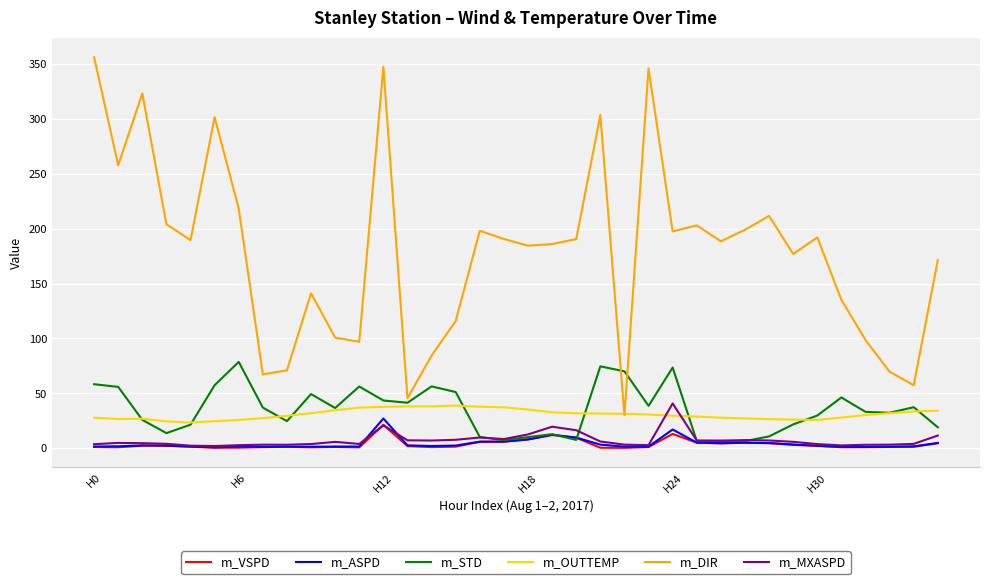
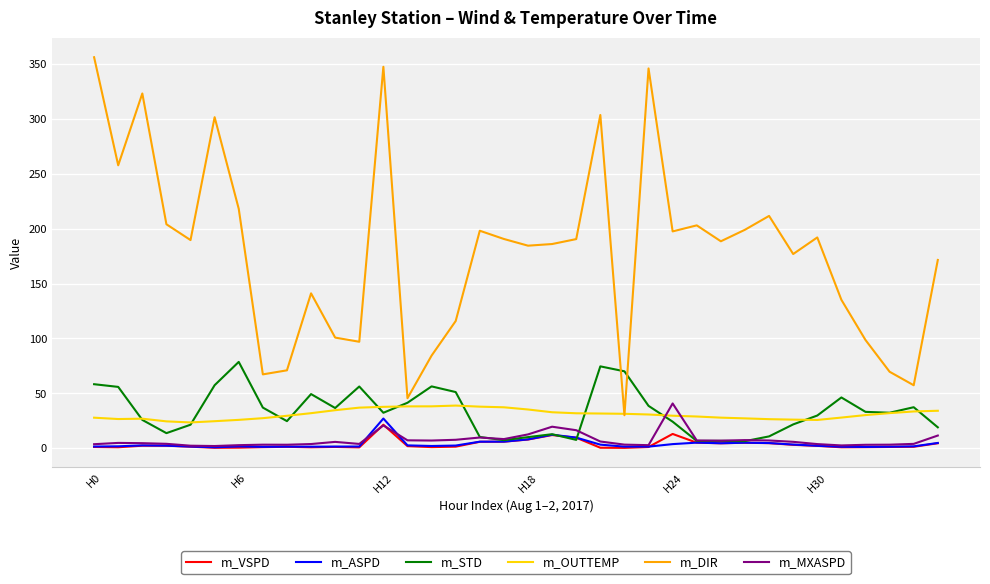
m_STD, H12: 44 -> 32
m_ASPD, H24: 17 -> 4
m_STD, H24: 74 -> 24
